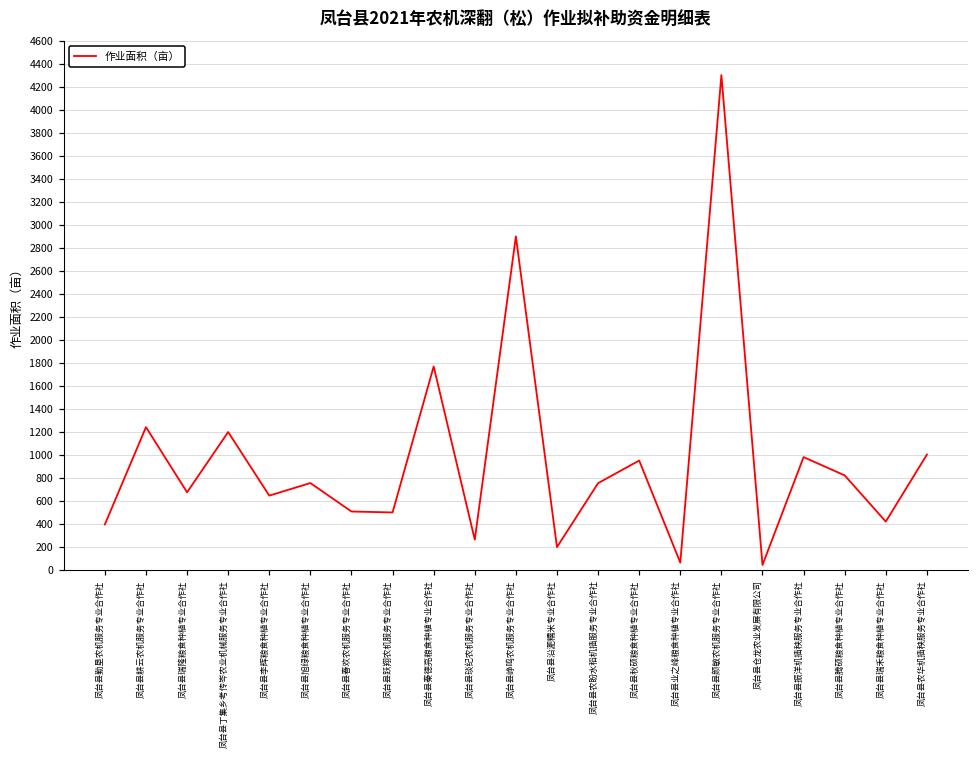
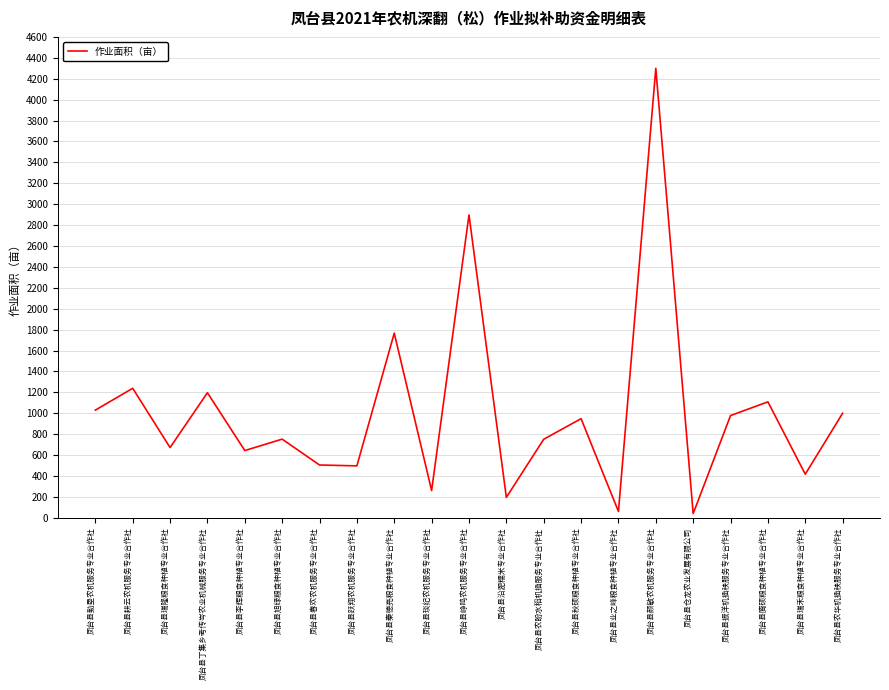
凤台县勤垦农机服务专业合作社: 390 -> 1030
凤台县腾硕粮食种植专业合作社: 820 -> 1110
